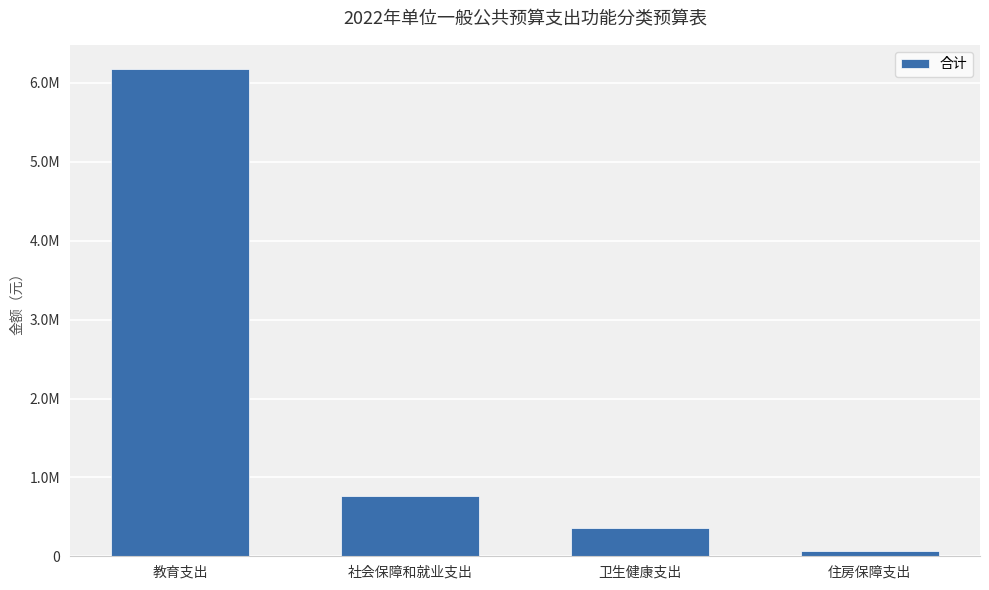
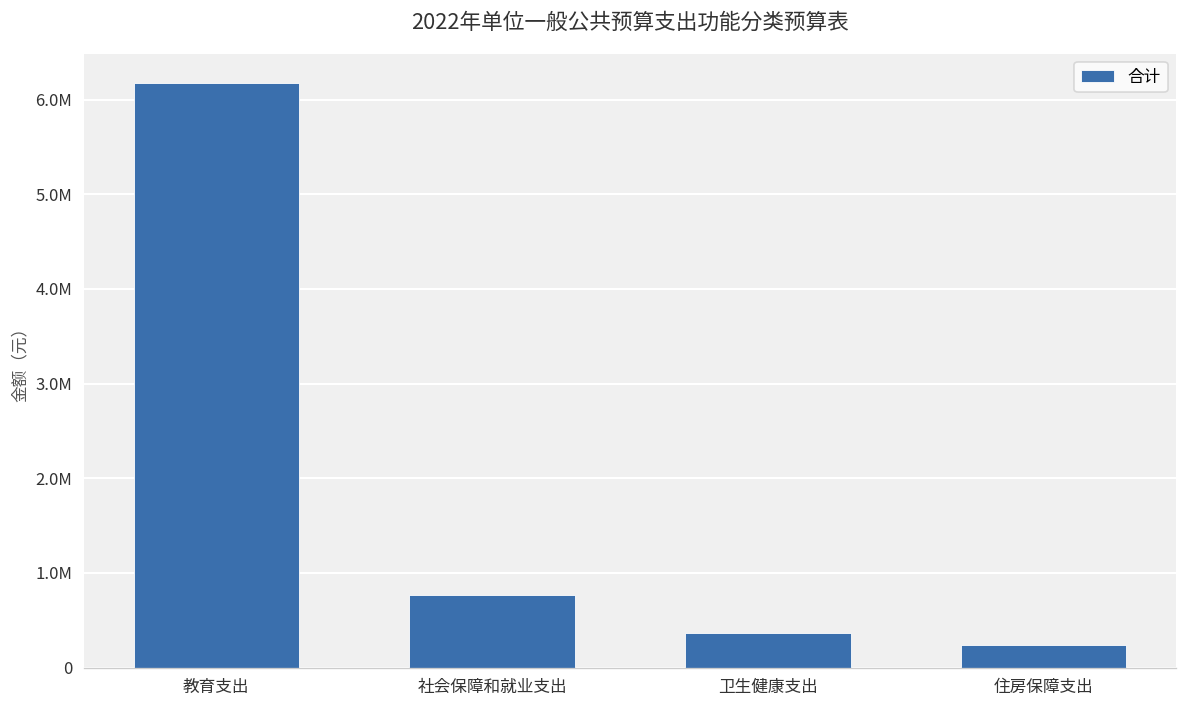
住房保障支出: 100000 -> 200000
